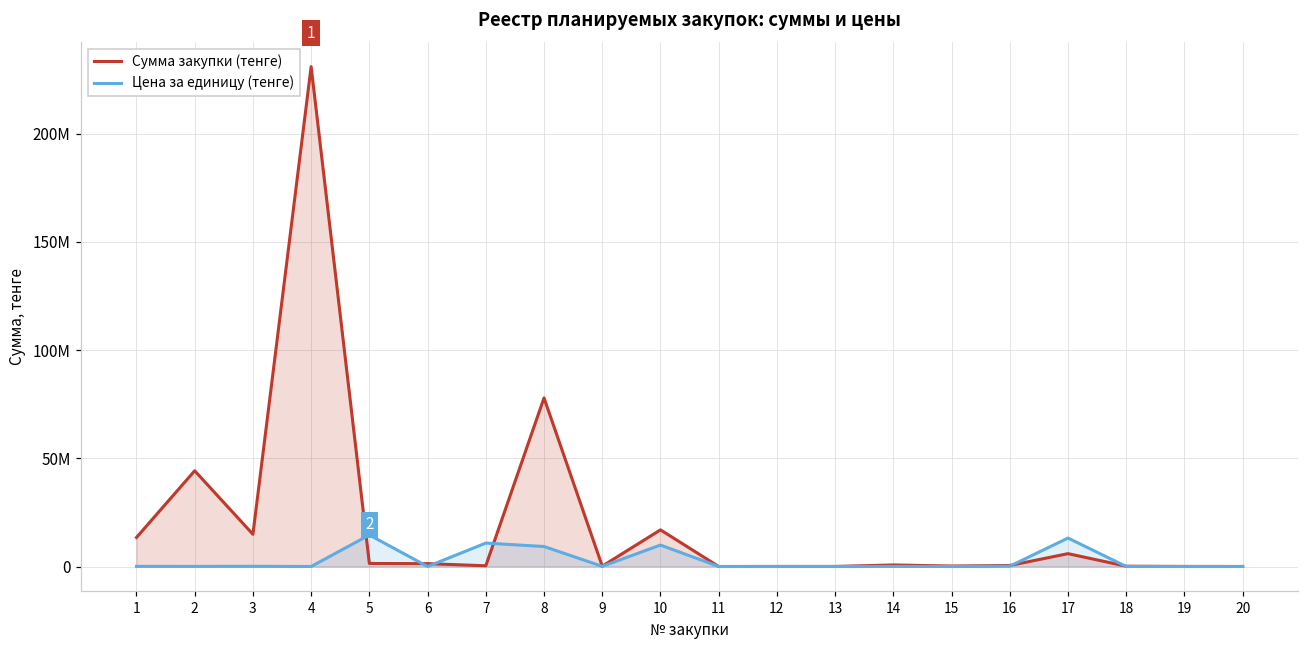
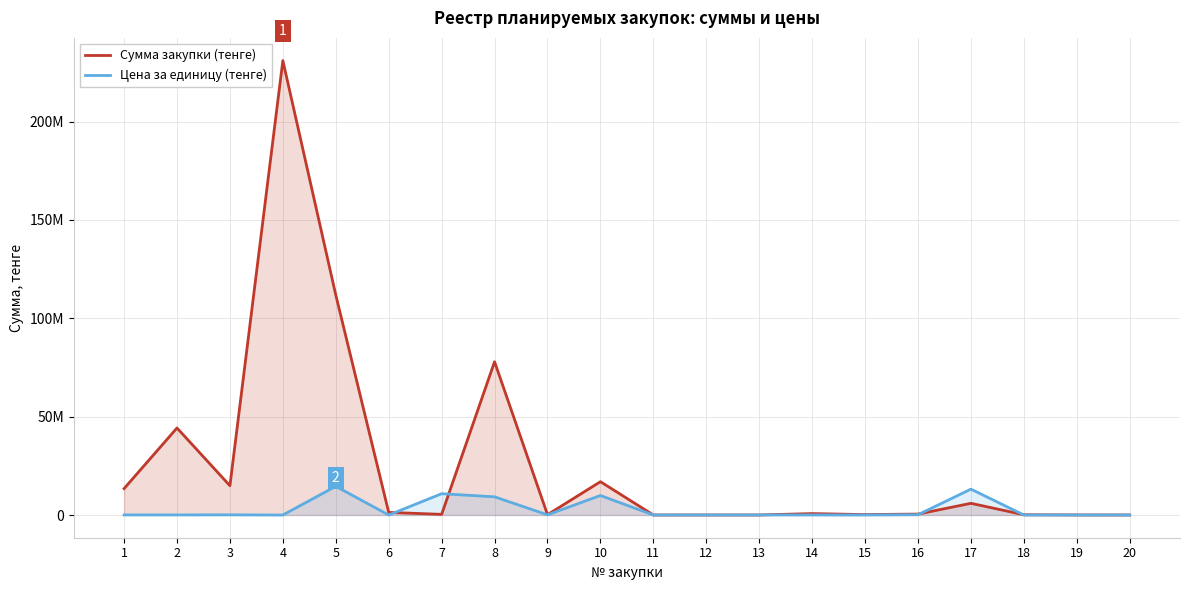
Сумма закупки (тенге), 5: 1000000 -> 112000000
